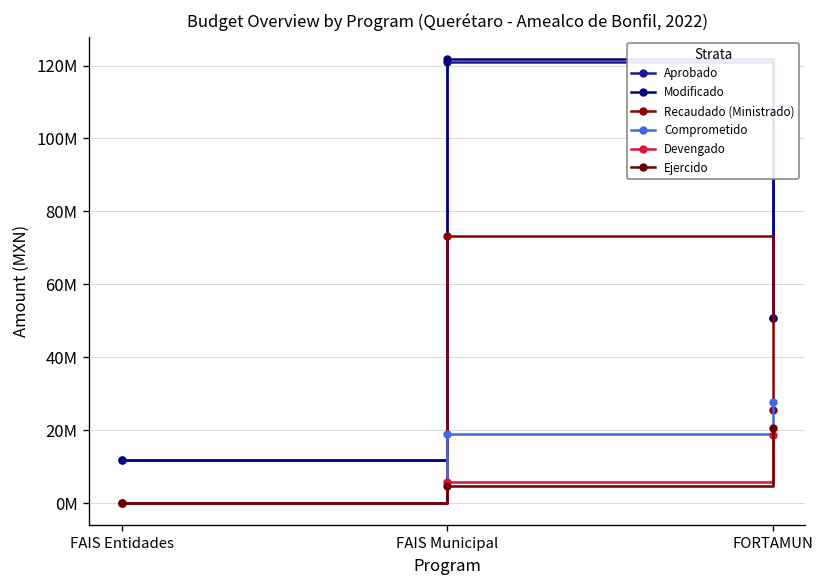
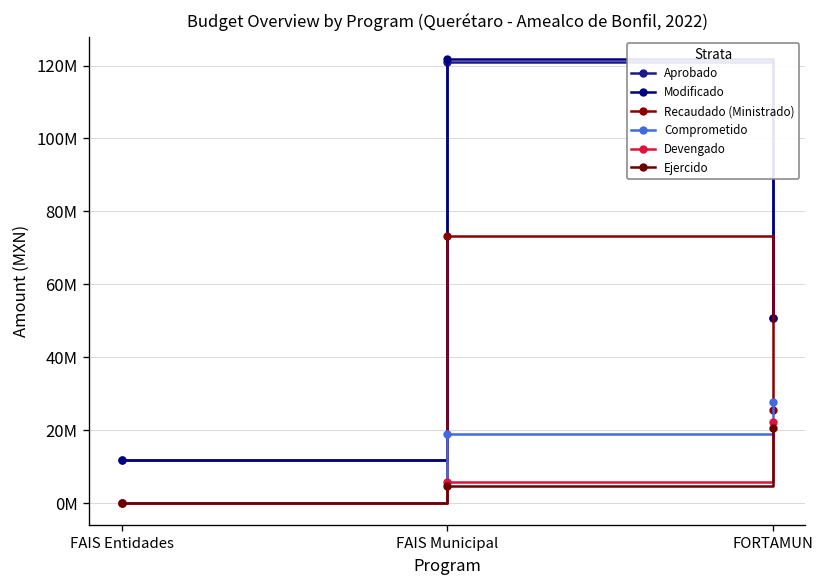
Devengado, FORTAMUN: 19000000 -> 22000000
